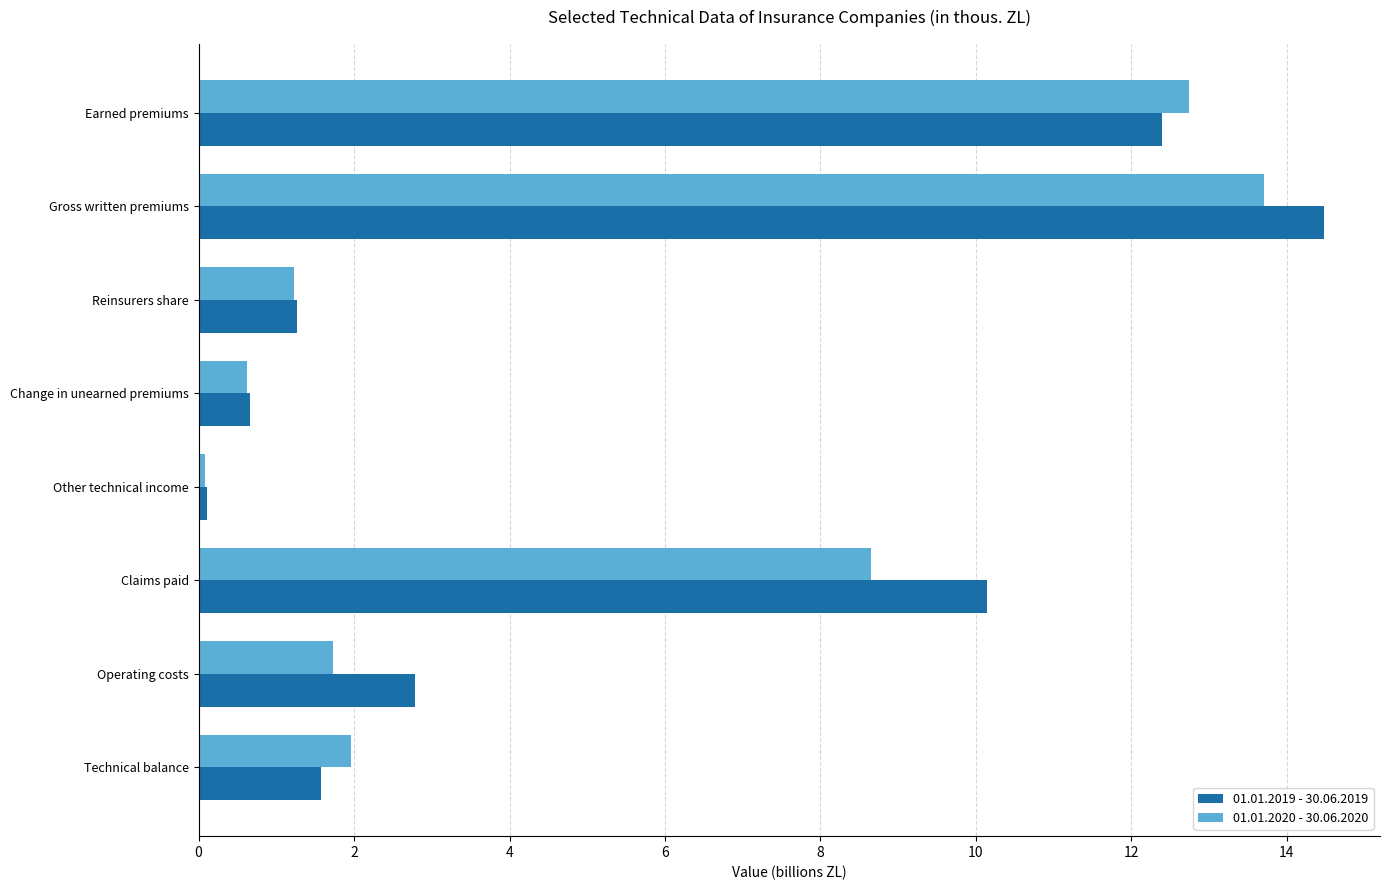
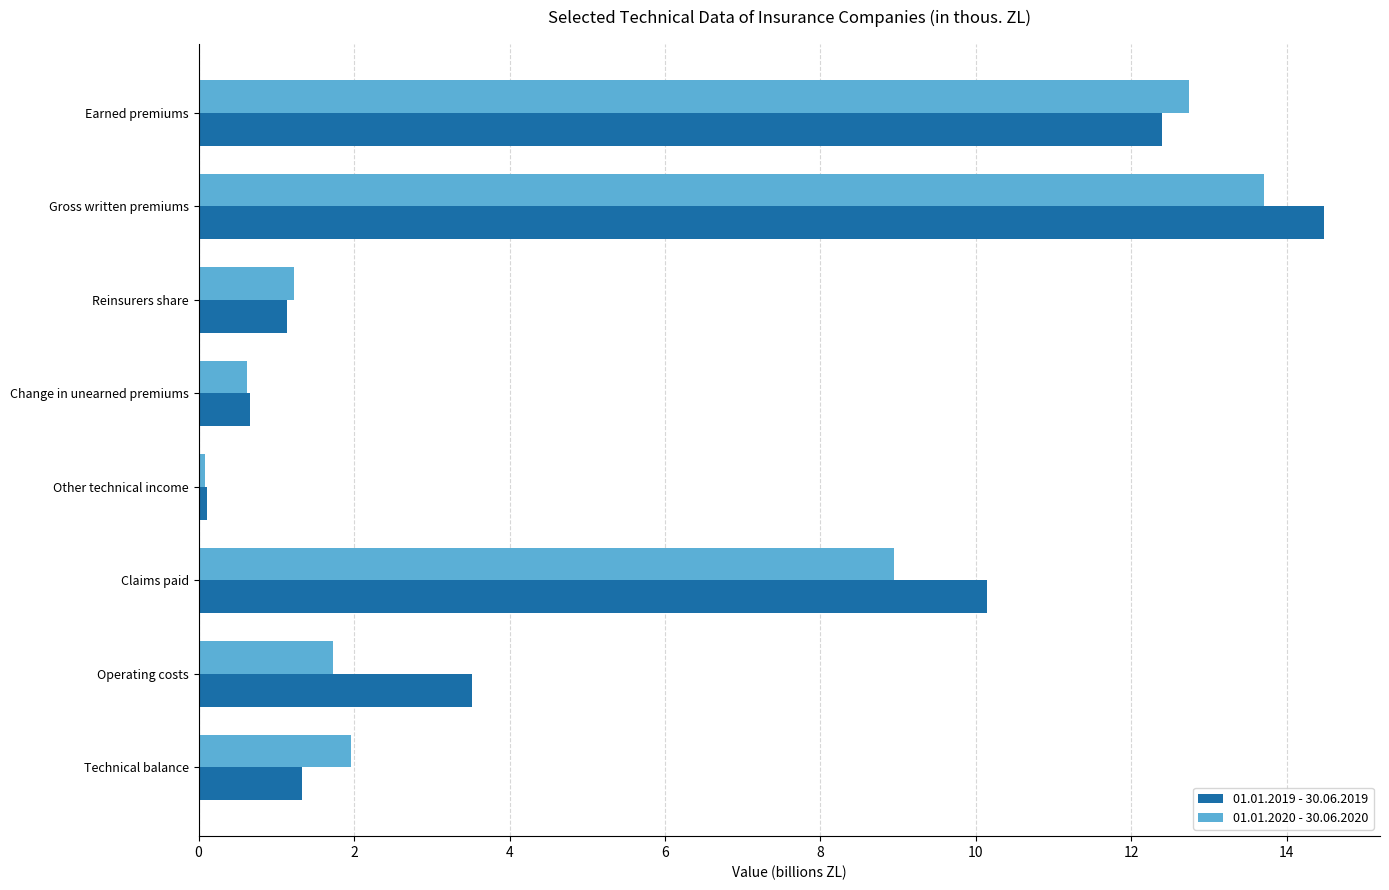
01.01.2019 - 30.06.2019, Reinsurers share: 1.3 -> 1.1
01.01.2020 - 30.06.2020, Claims paid: 8.6 -> 8.9
01.01.2019 - 30.06.2019, Operating costs: 2.8 -> 3.5
01.01.2019 - 30.06.2019, Technical balance: 1.6 -> 1.3
